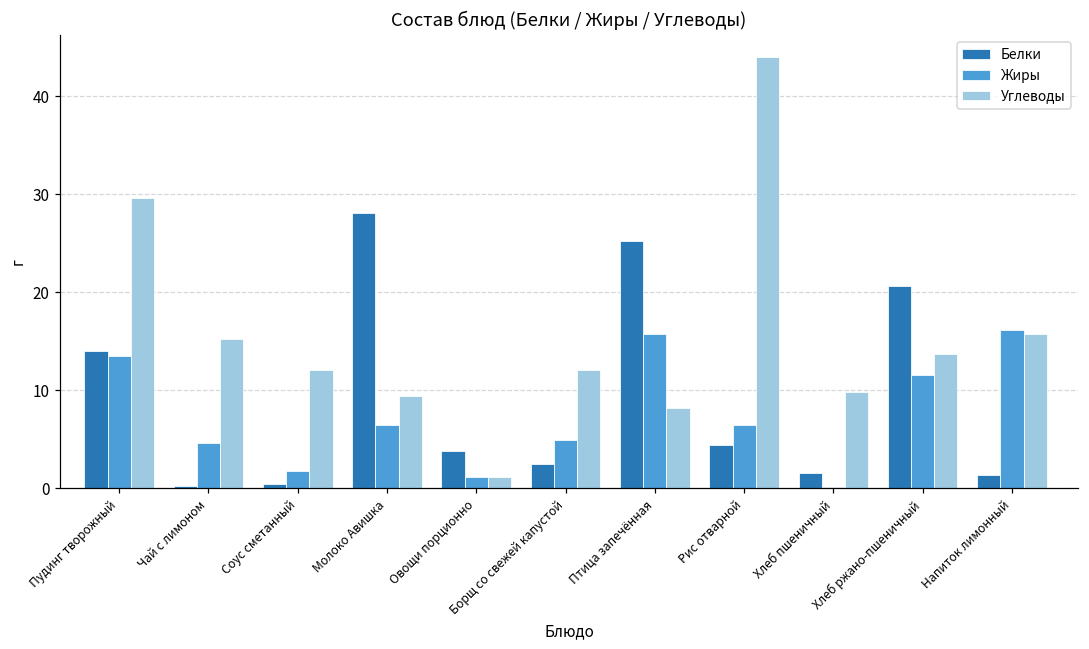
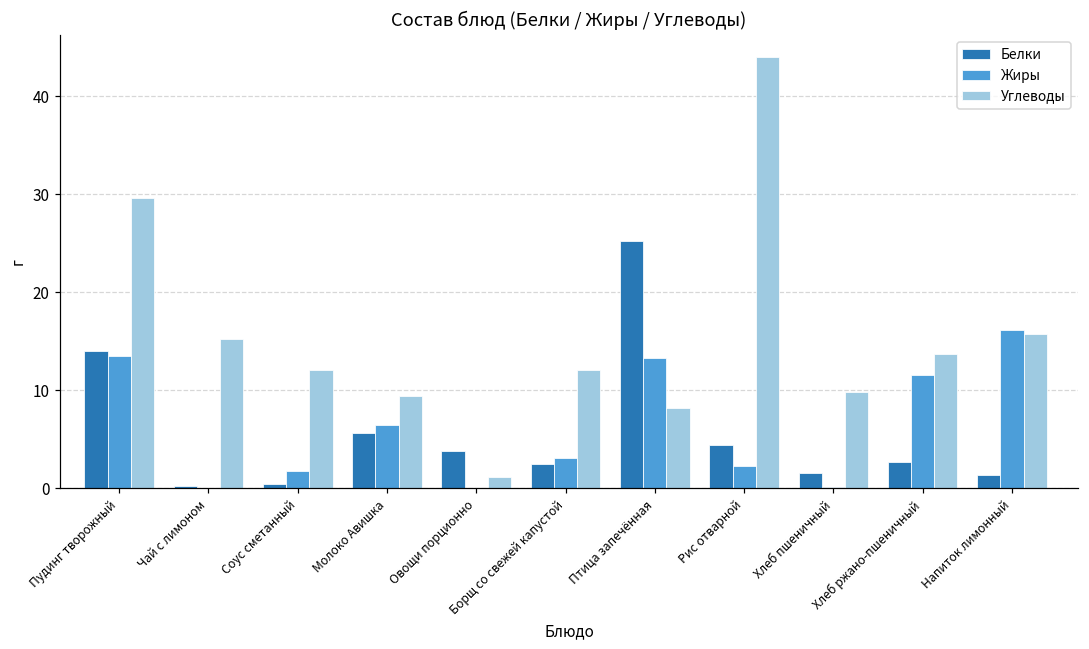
Жиры, Чай с лимоном: 5 -> 0
Белки, Молоко Авишка: 28 -> 6
Жиры, Овощи порционно: 1 -> 0
Жиры, Борщ со свежей капустой: 5 -> 3
Жиры, Птица запечённая: 16 -> 13
Жиры, Рис отварной: 6 -> 2
Белки, Хлеб ржано-пшеничный: 21 -> 3
